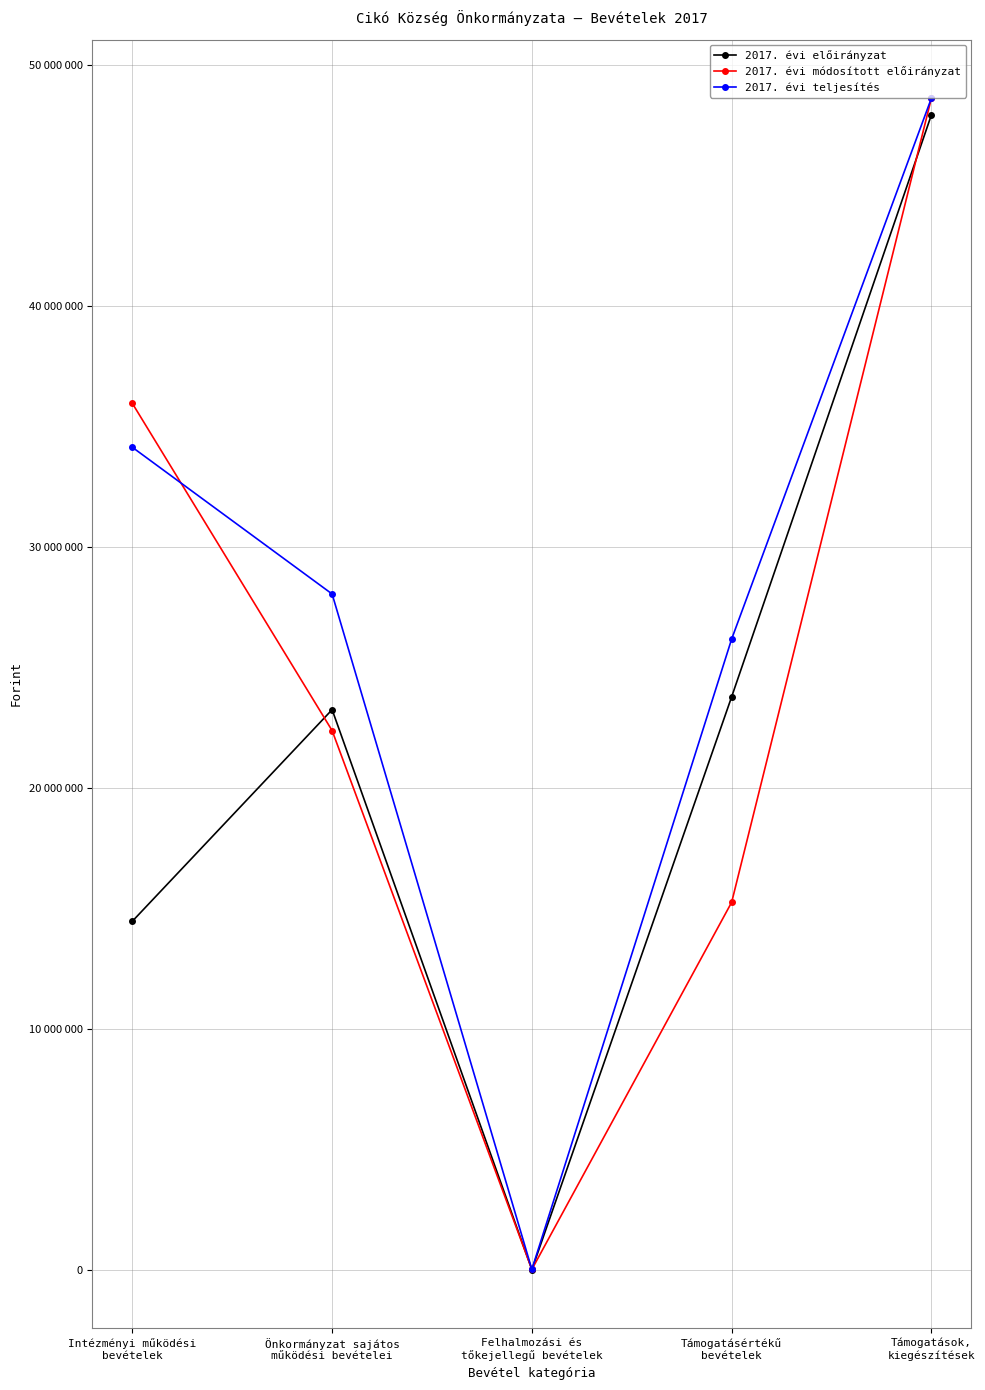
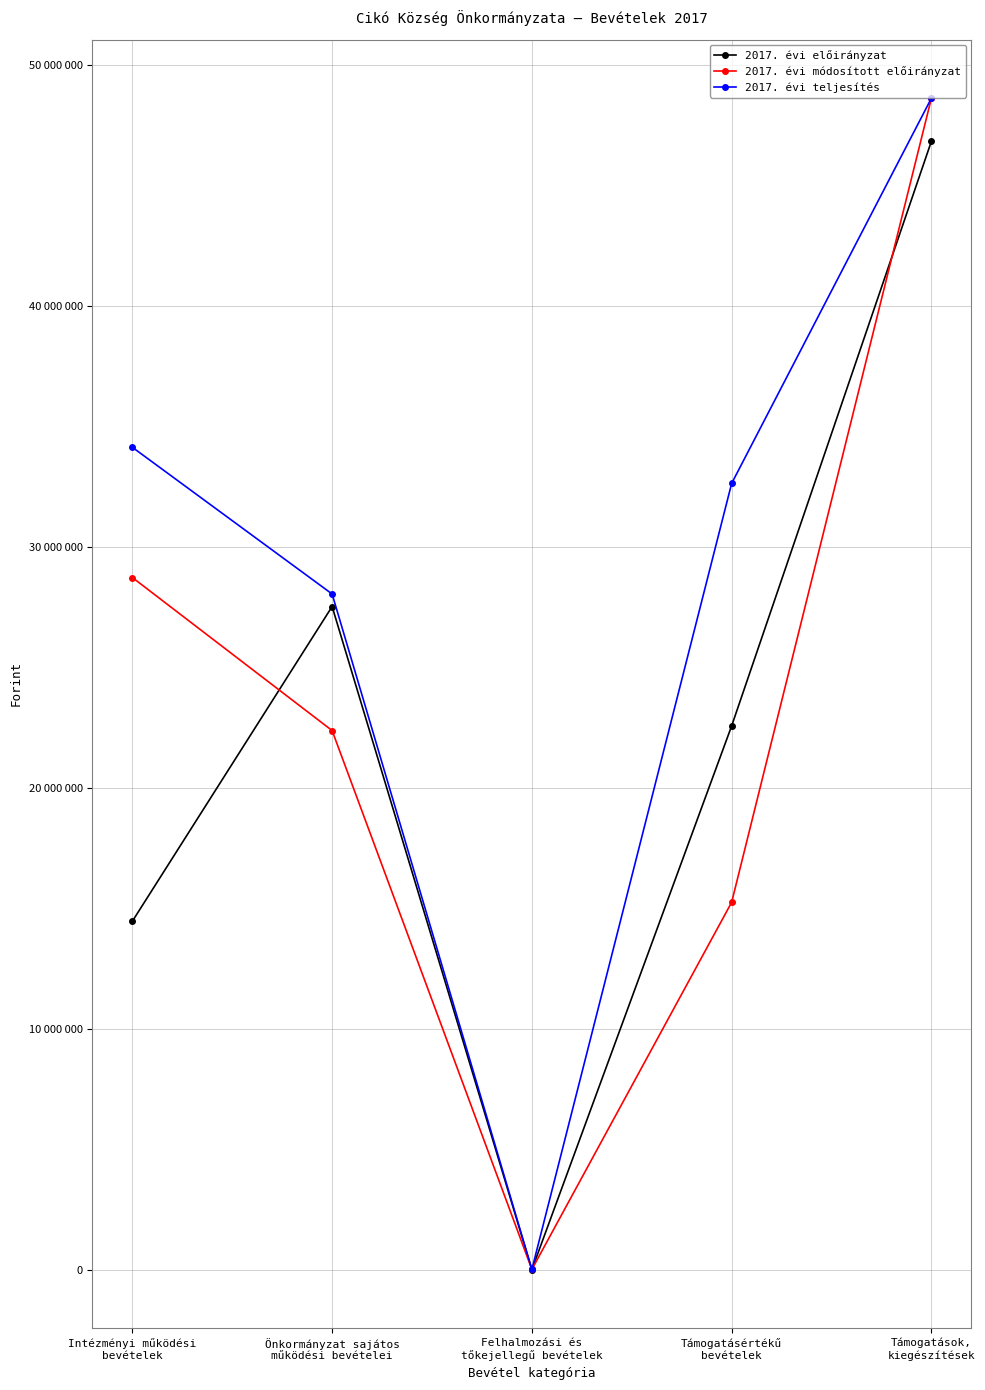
2017. évi módosított előirányzat, Intézményi működési bevételek: 36000000 -> 28700000
2017. évi előirányzat, Önkormányzat sajátos működési bevételei: 23300000 -> 27500000
2017. évi előirányzat, Támogatásértékű bevételek: 23800000 -> 22600000
2017. évi teljesítés, Támogatásértékű bevételek: 26200000 -> 32600000
2017. évi előirányzat, Támogatások, kiegészítések: 47900000 -> 46900000
